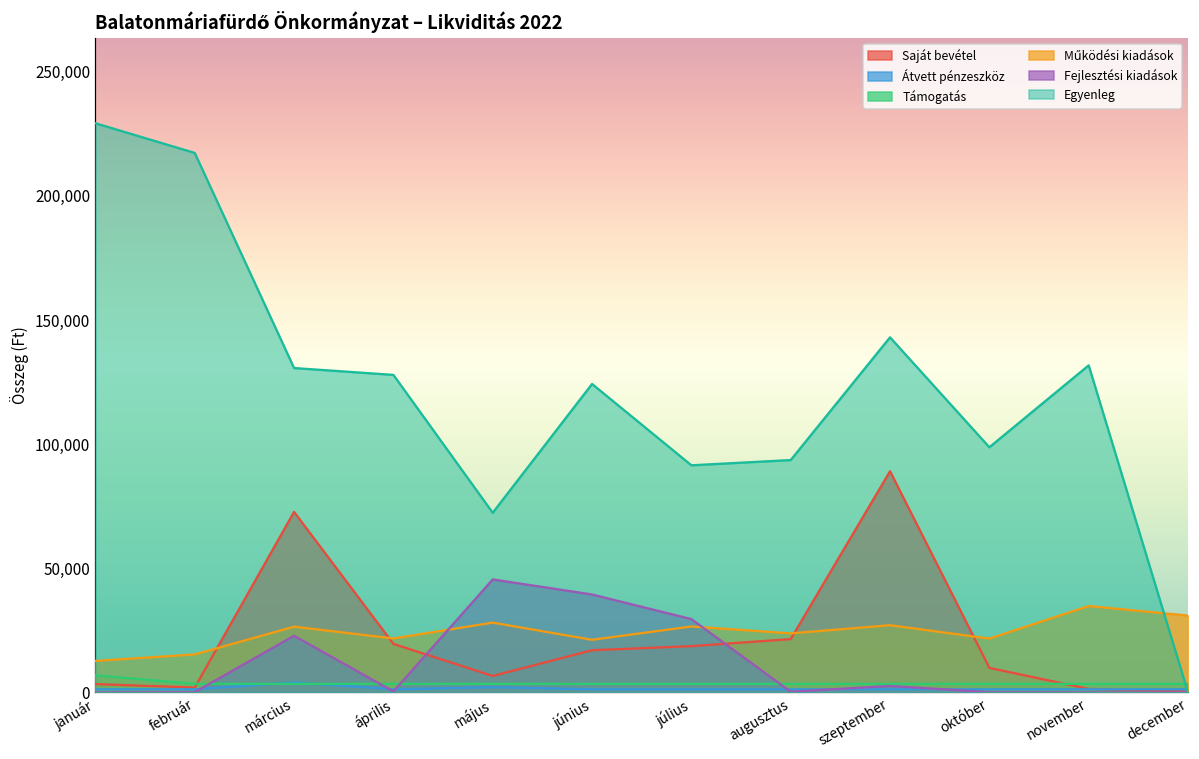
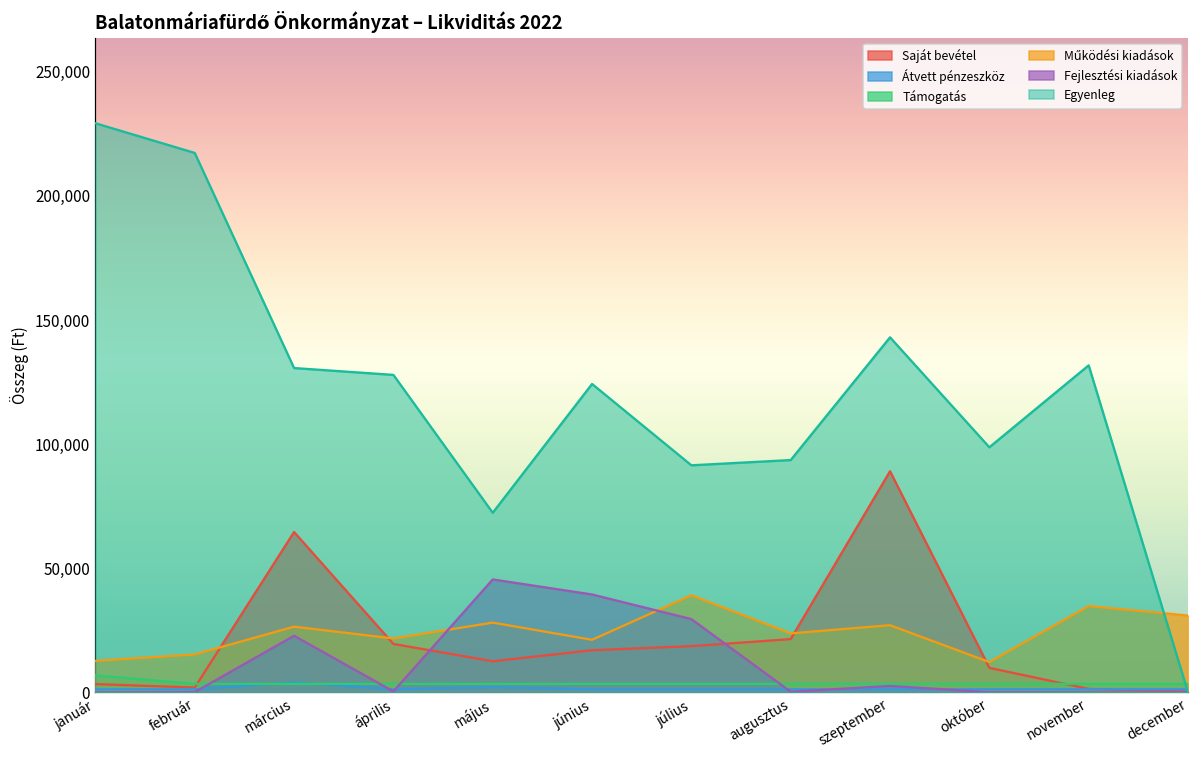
Saját bevétel, március: 73,000 -> 65,000
Saját bevétel, május: 7,000 -> 13,000
Működési kiadások, július: 27,000 -> 39,000
Működési kiadások, október: 22,000 -> 12,000
